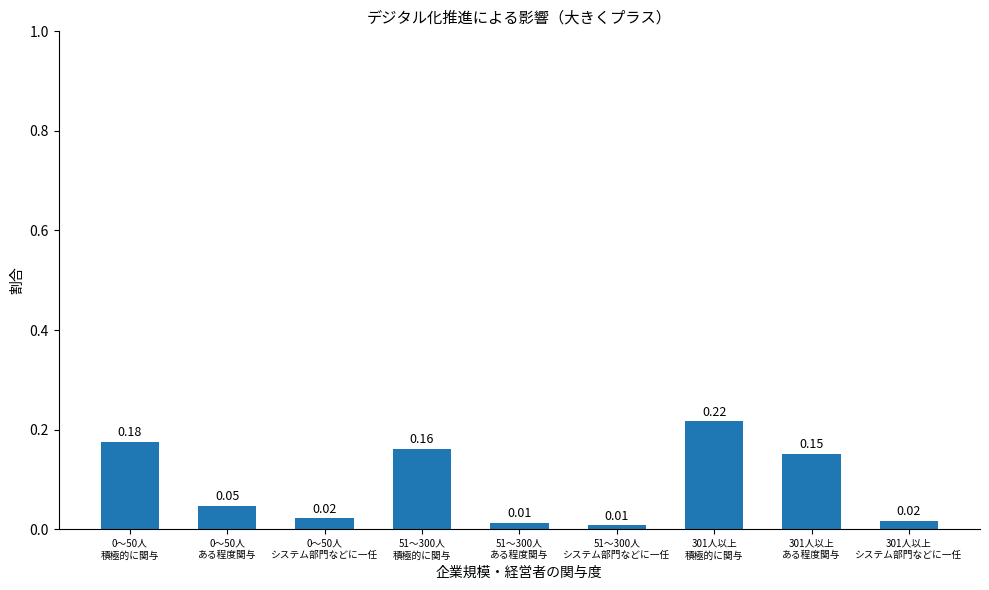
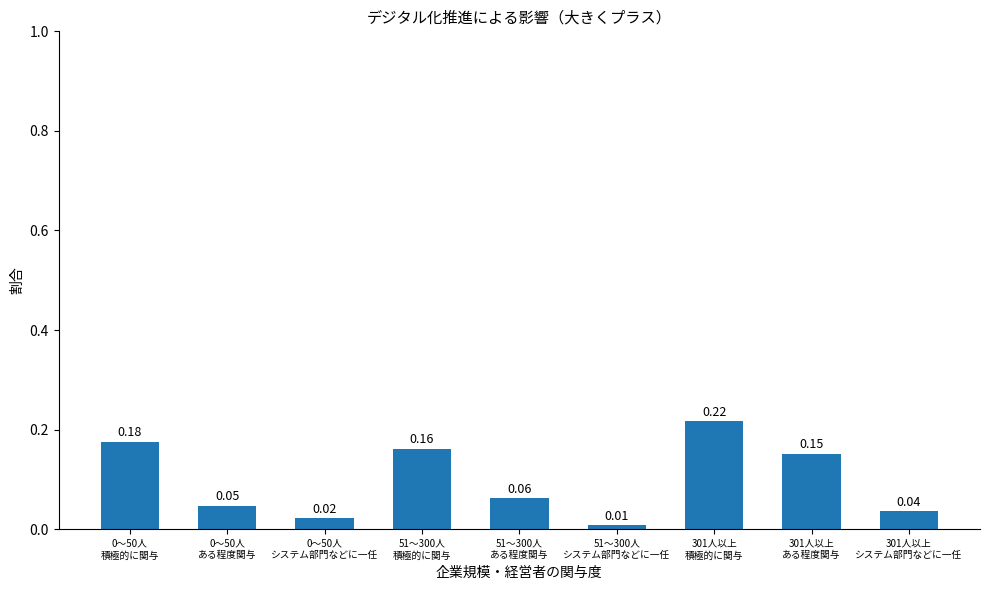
51～300人 ある程度関与: 0.01 -> 0.06
301人以上 システム部門などに一任: 0.02 -> 0.04
